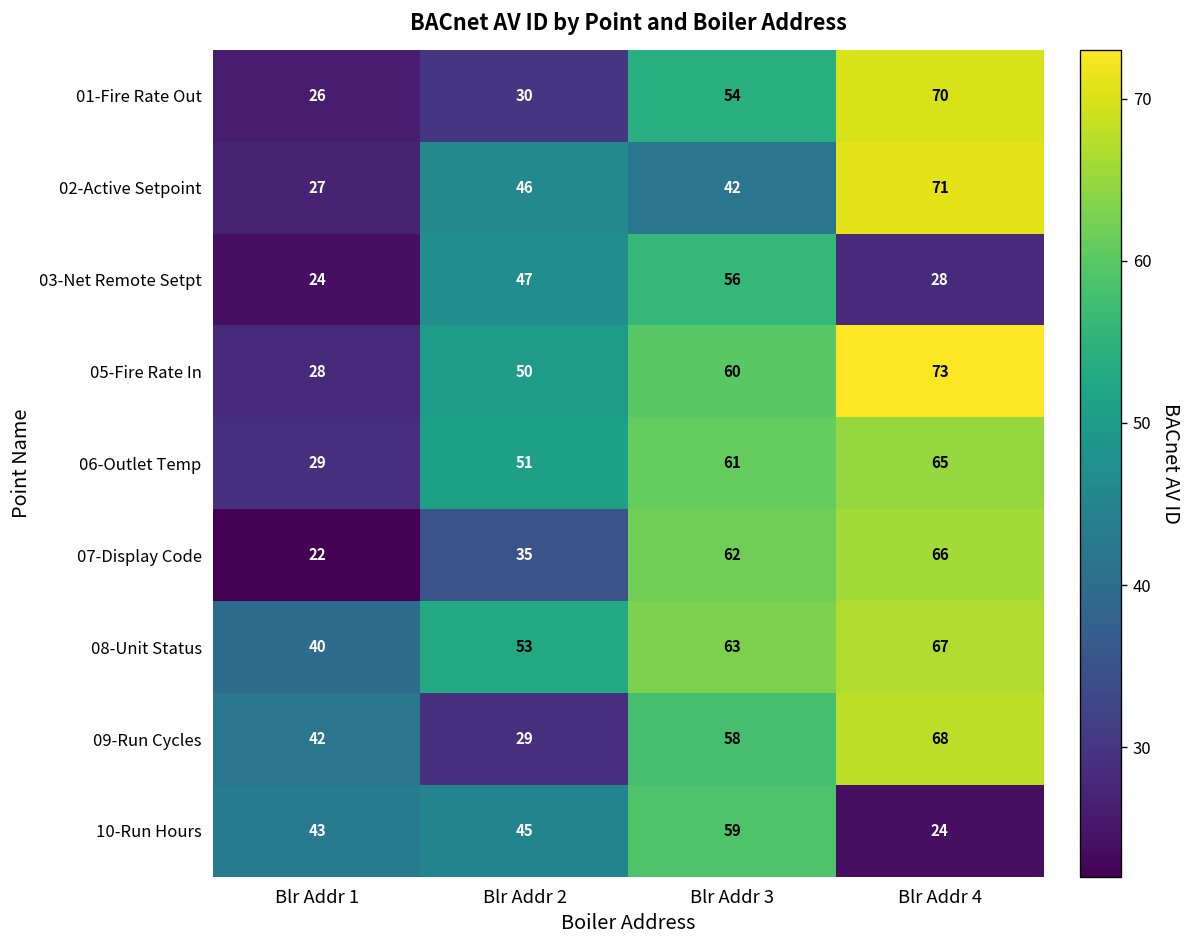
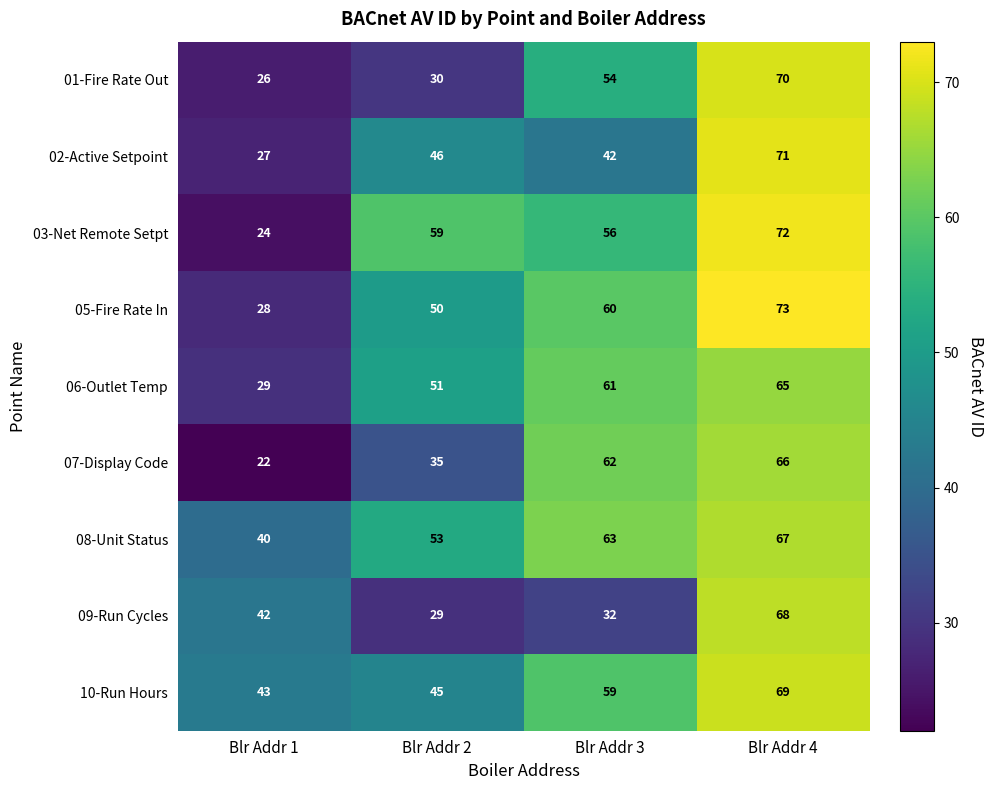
03-Net Remote Setpt, Blr Addr 2: 47 -> 59
03-Net Remote Setpt, Blr Addr 4: 28 -> 72
09-Run Cycles, Blr Addr 3: 58 -> 32
10-Run Hours, Blr Addr 4: 24 -> 69
